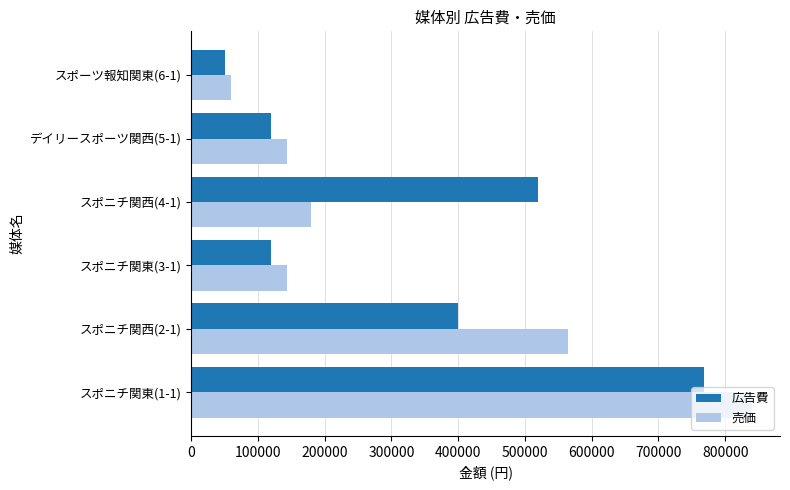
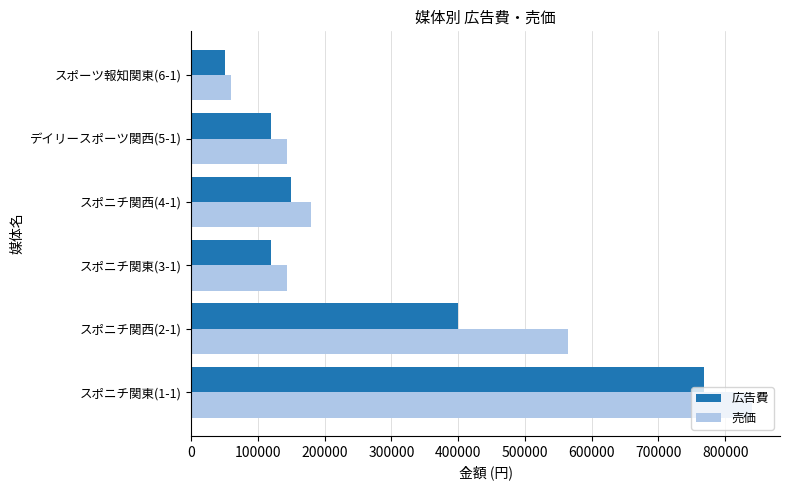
広告費, スポニチ関西(4-1): 520000 -> 150000
